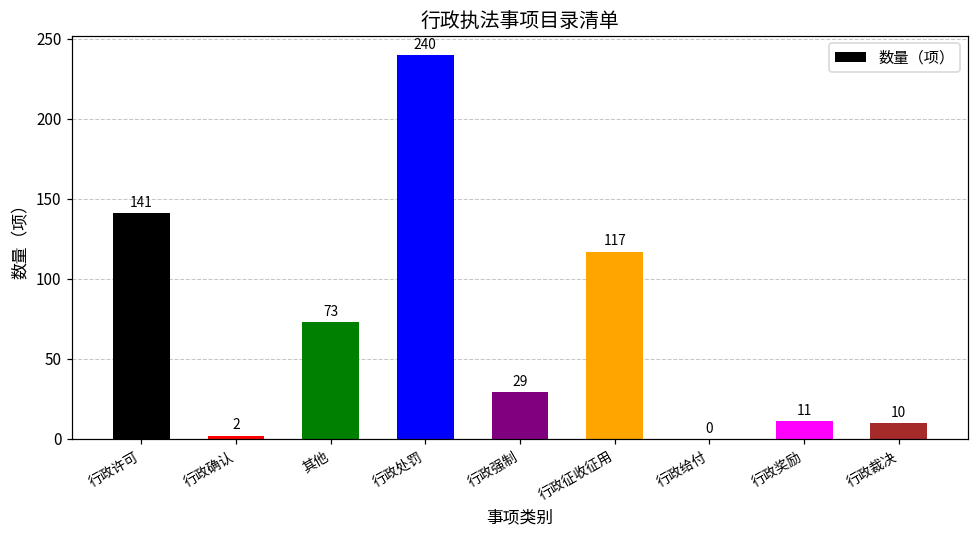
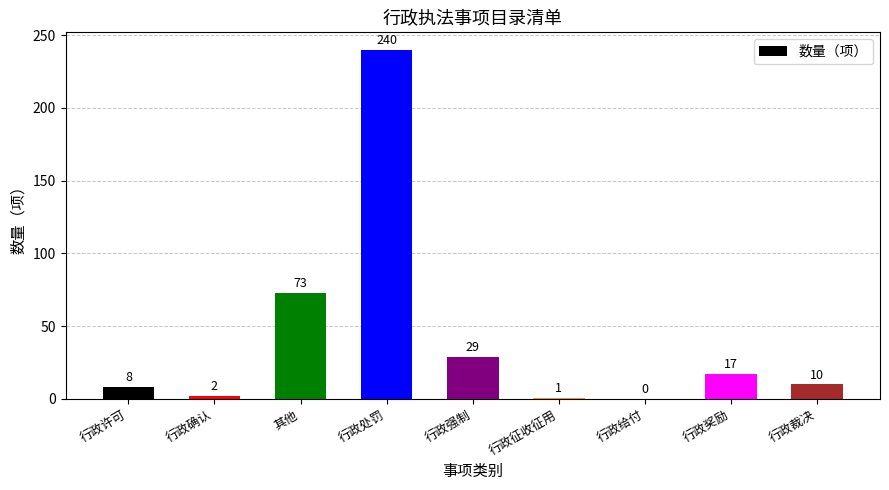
行政许可: 141 -> 8
行政征收征用: 117 -> 1
行政奖励: 11 -> 17
